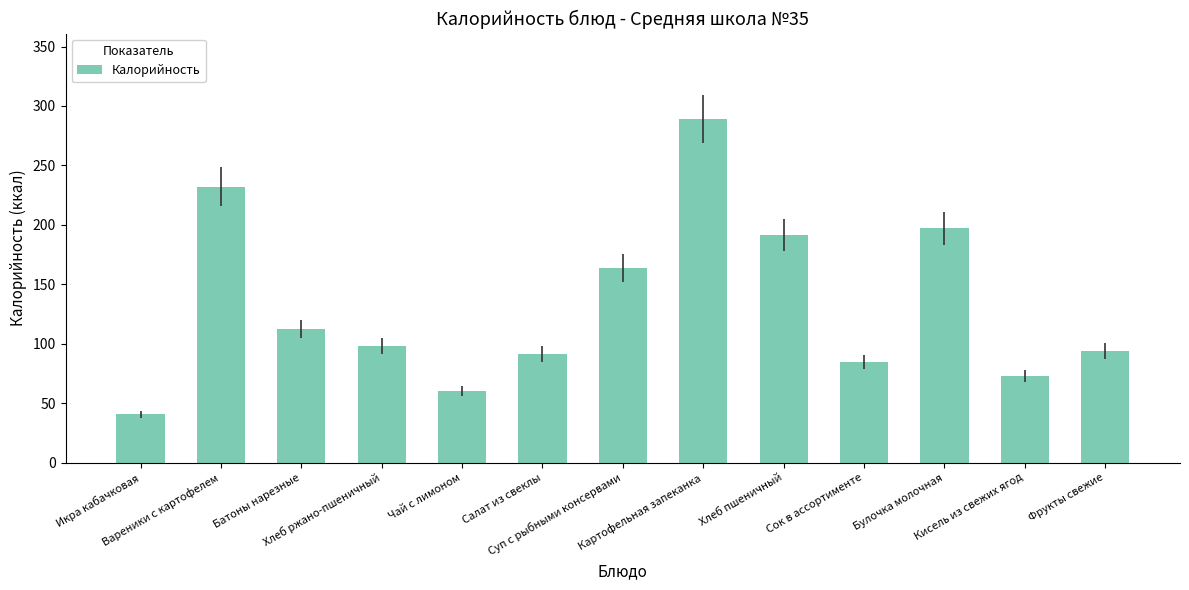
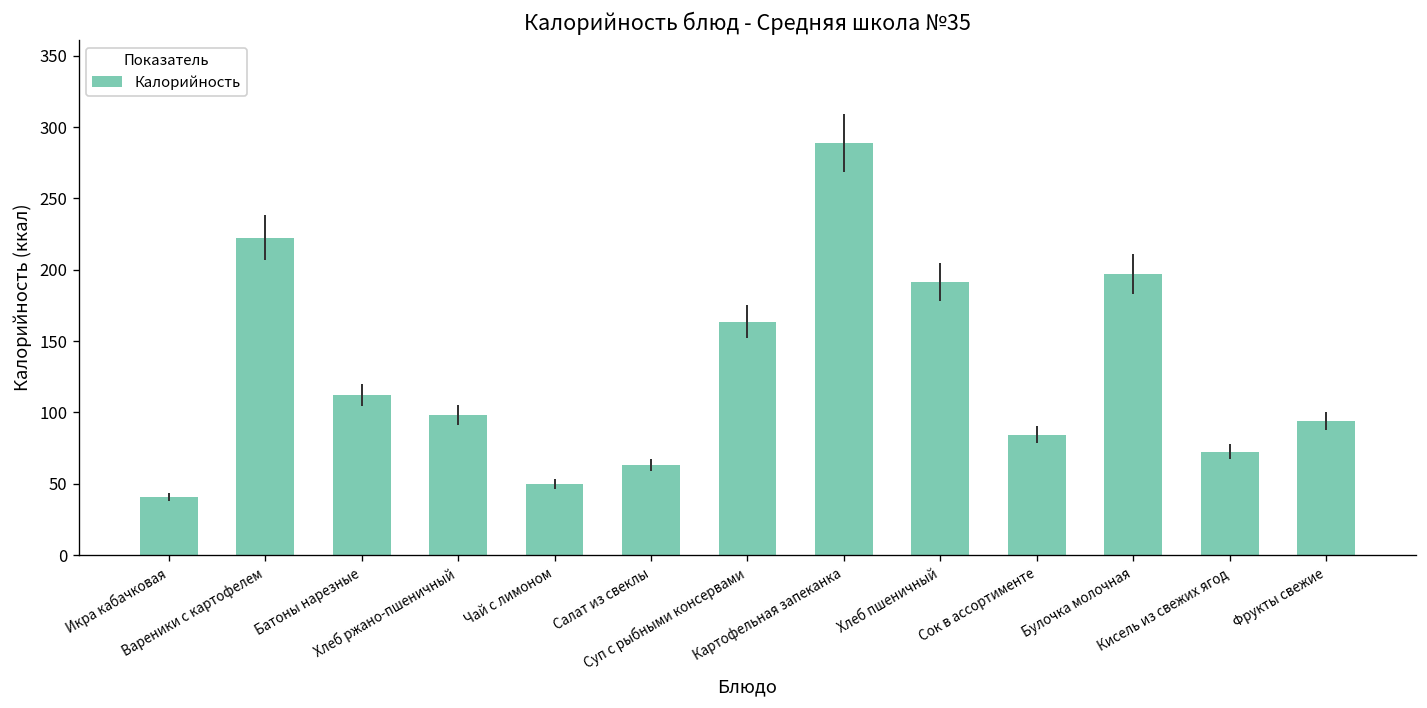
Вареники с картофелем: 232 -> 222
Чай с лимоном: 60 -> 50
Салат из свеклы: 91 -> 63
